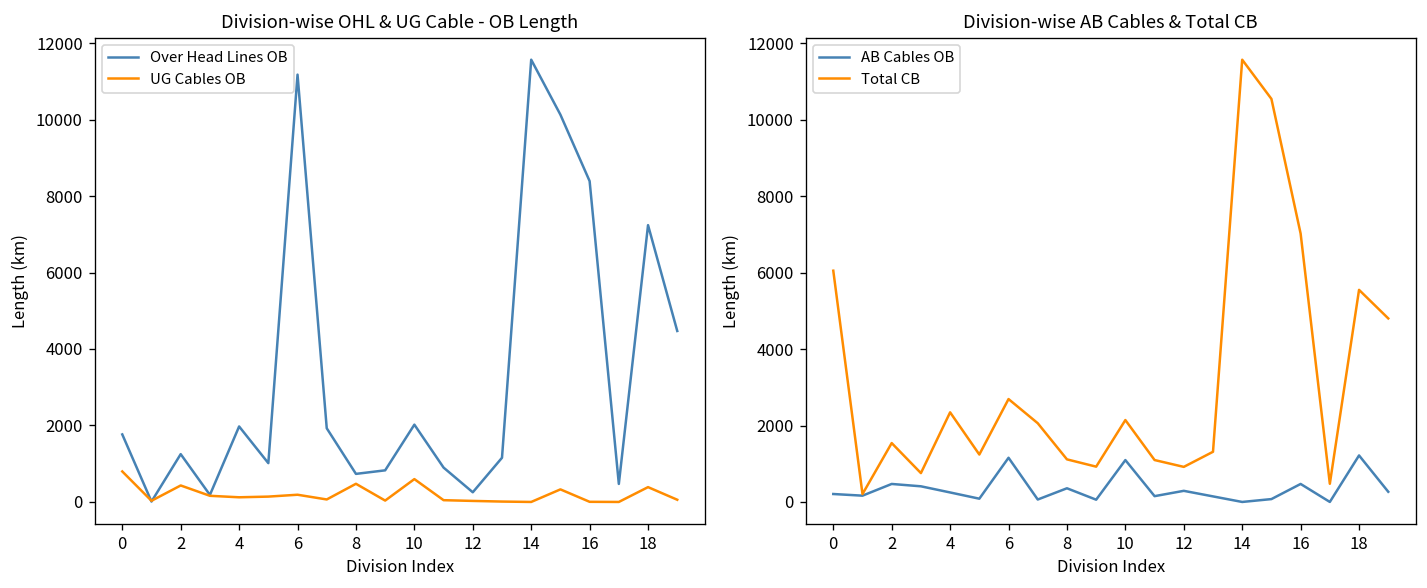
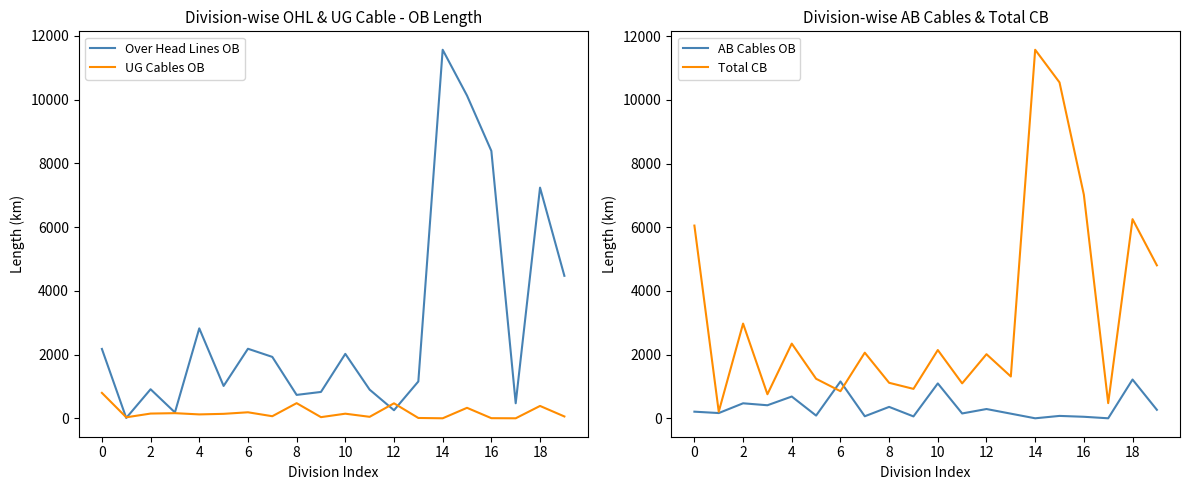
Division-wise OHL & UG Cable - OB Length, Over Head Lines OB, 0: 1800 -> 2200
Division-wise OHL & UG Cable - OB Length, Over Head Lines OB, 2: 1300 -> 900
Division-wise OHL & UG Cable - OB Length, UG Cables OB, 2: 400 -> 100
Division-wise OHL & UG Cable - OB Length, Over Head Lines OB, 4: 2000 -> 2800
Division-wise OHL & UG Cable - OB Length, Over Head Lines OB, 6: 11200 -> 2200
Division-wise OHL & UG Cable - OB Length, UG Cables OB, 10: 600 -> 100
Division-wise OHL & UG Cable - OB Length, UG Cables OB, 12: 0 -> 500
Division-wise AB Cables & Total CB, Total CB, 2: 1500 -> 3000
Division-wise AB Cables & Total CB, AB Cables OB, 4: 200 -> 700
Division-wise AB Cables & Total CB, Total CB, 6: 2700 -> 900
Division-wise AB Cables & Total CB, Total CB, 12: 900 -> 2000
Division-wise AB Cables & Total CB, AB Cables OB, 16: 500 -> 0
Division-wise AB Cables & Total CB, Total CB, 18: 5600 -> 6300
